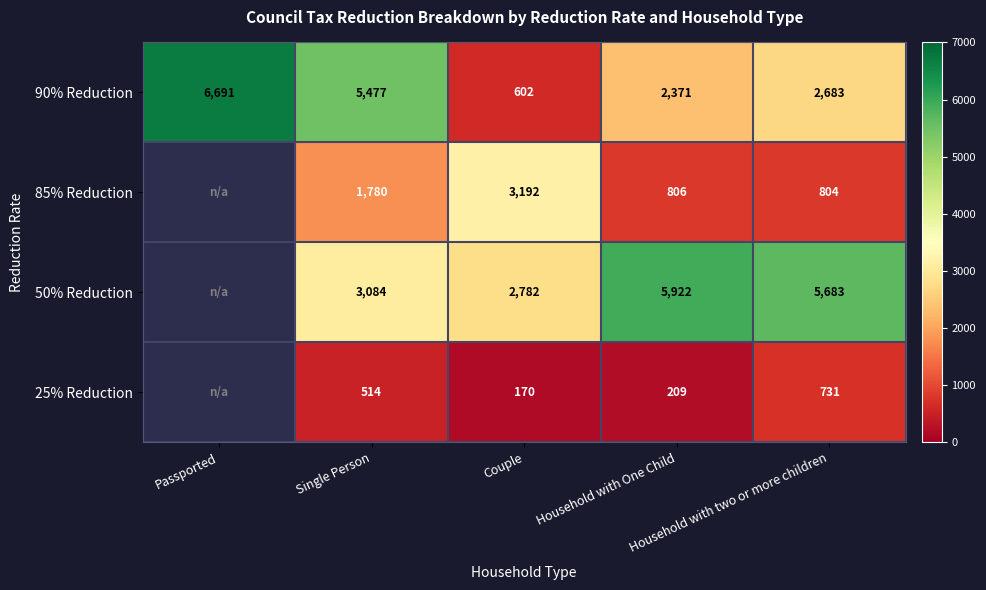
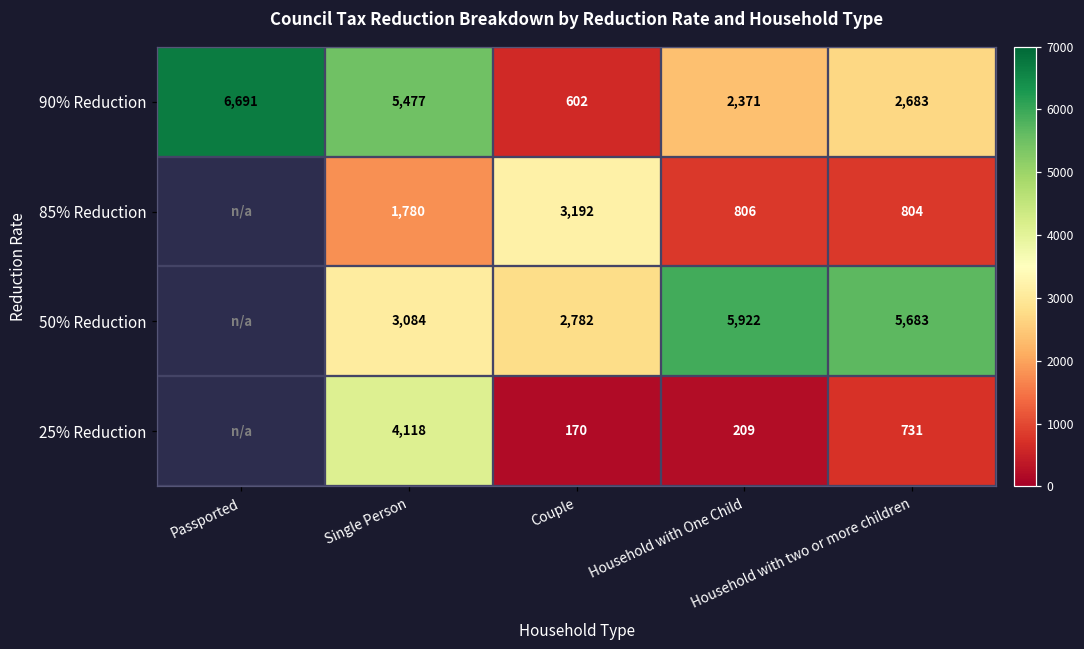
25% Reduction, Single Person: 514 -> 4,118
